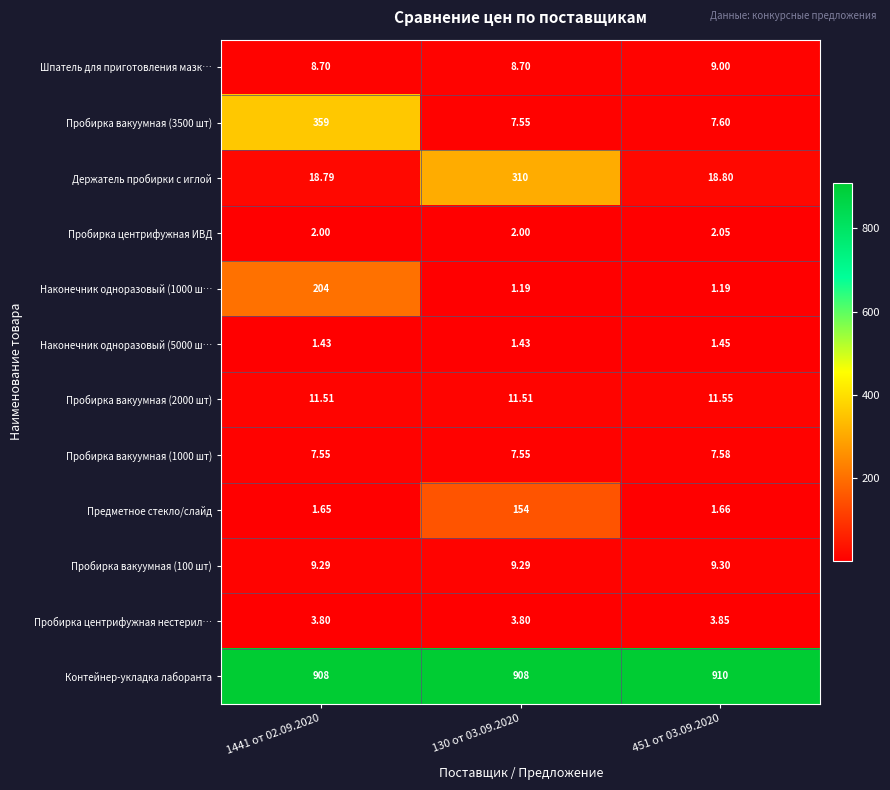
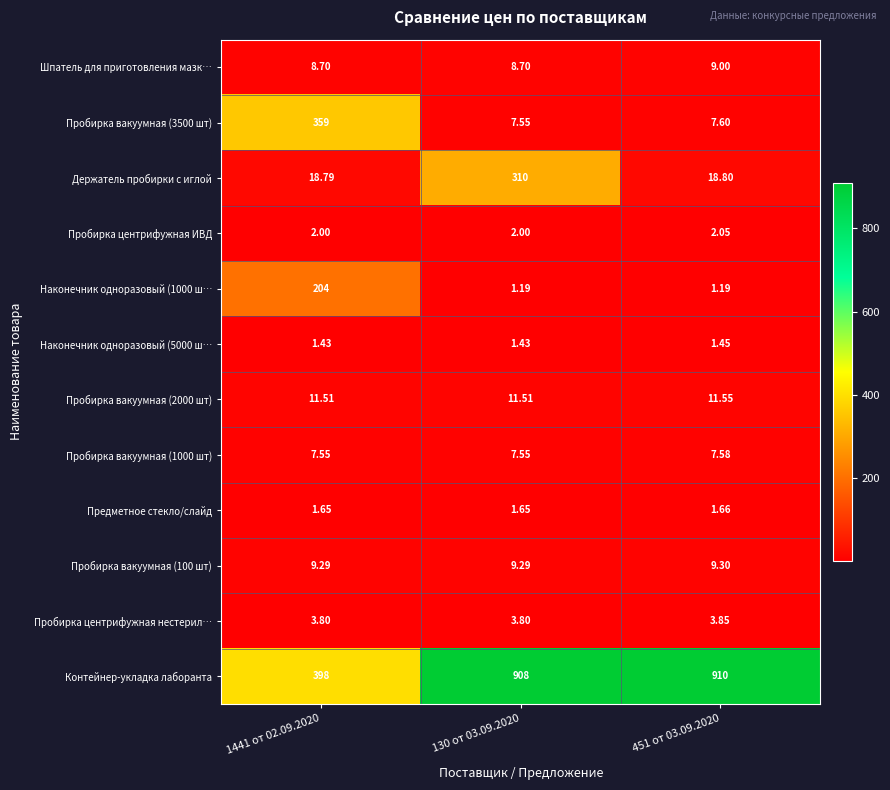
Предметное стекло/слайд, 130 от 03.09.2020: 154 -> 1.65
Контейнер-укладка лаборанта, 1441 от 02.09.2020: 908 -> 398
